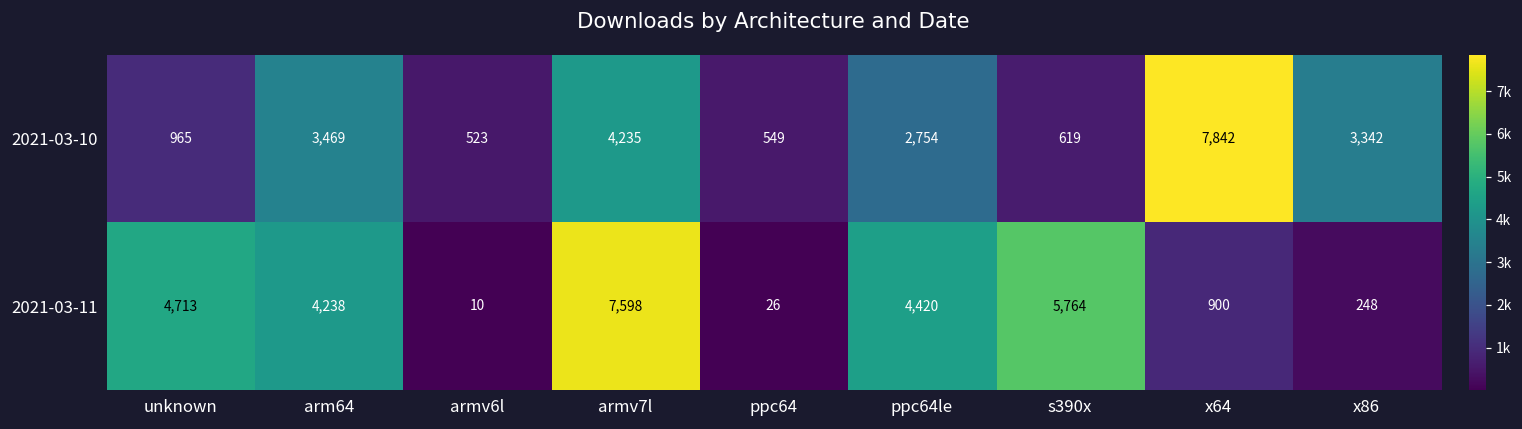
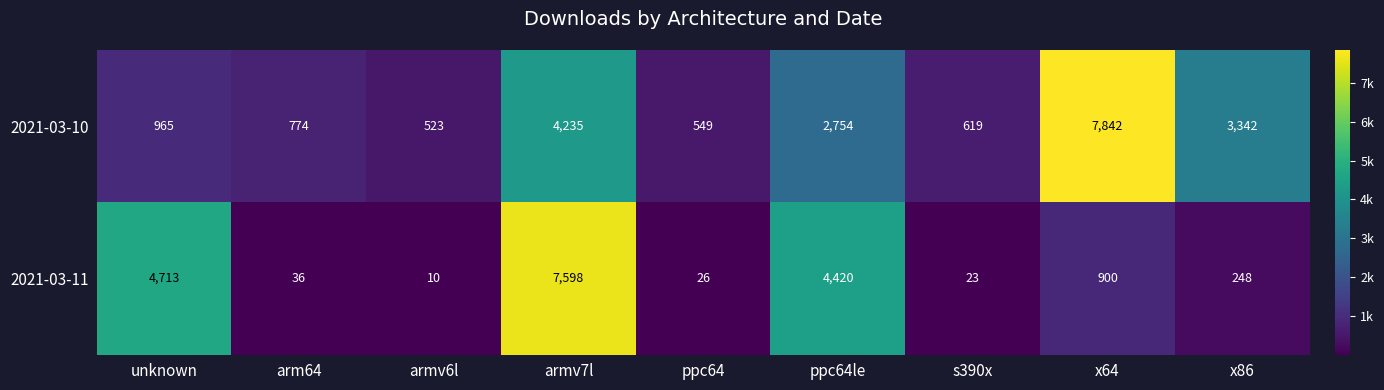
2021-03-10, arm64: 3,469 -> 774
2021-03-11, arm64: 4,238 -> 36
2021-03-11, s390x: 5,764 -> 23
